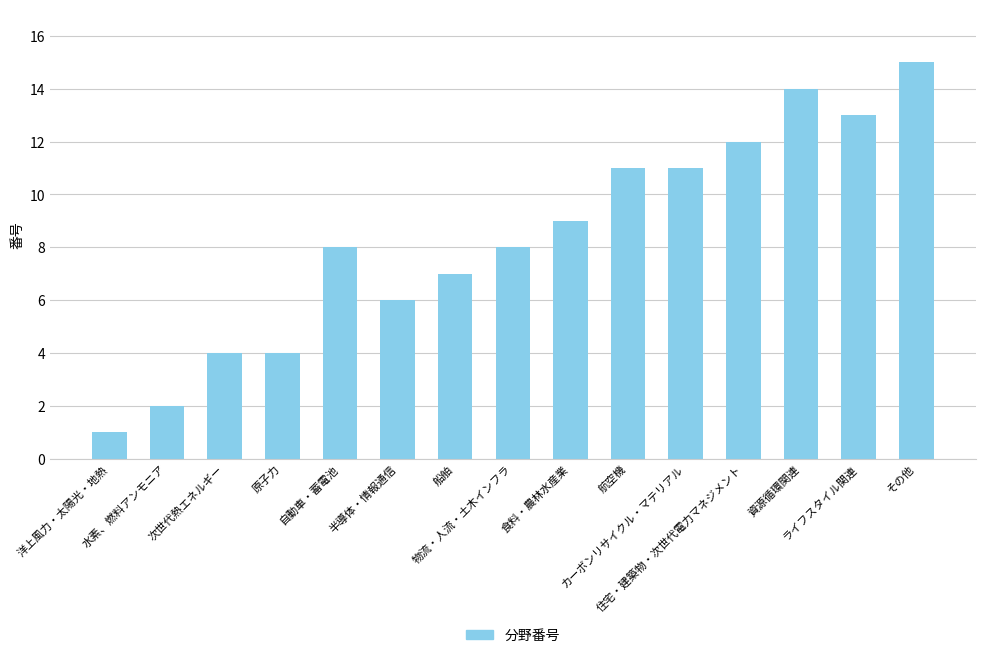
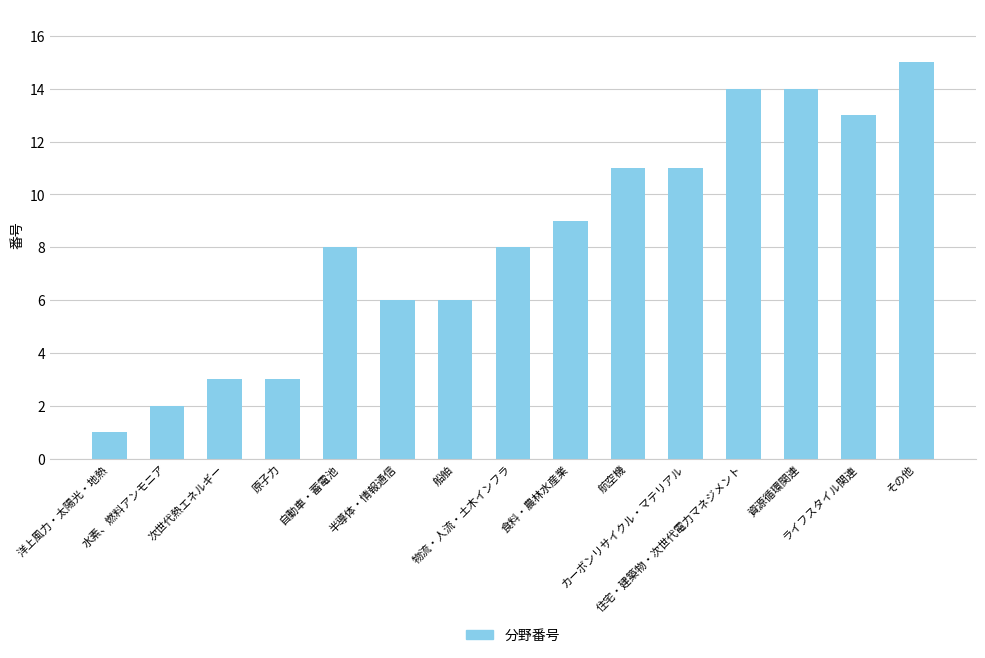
次世代熱エネルギー: 4 -> 3
原子力: 4 -> 3
船舶: 7 -> 6
住宅・建築物・次世代電力マネジメント: 12 -> 14
